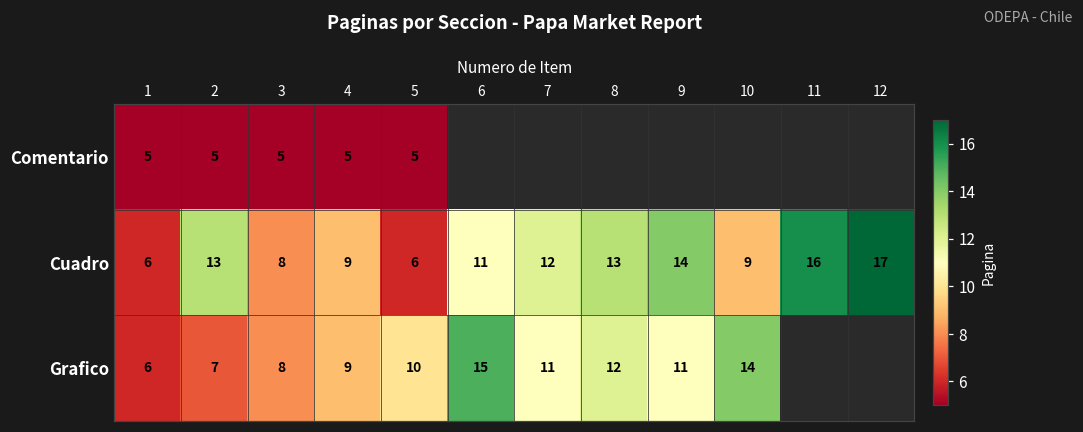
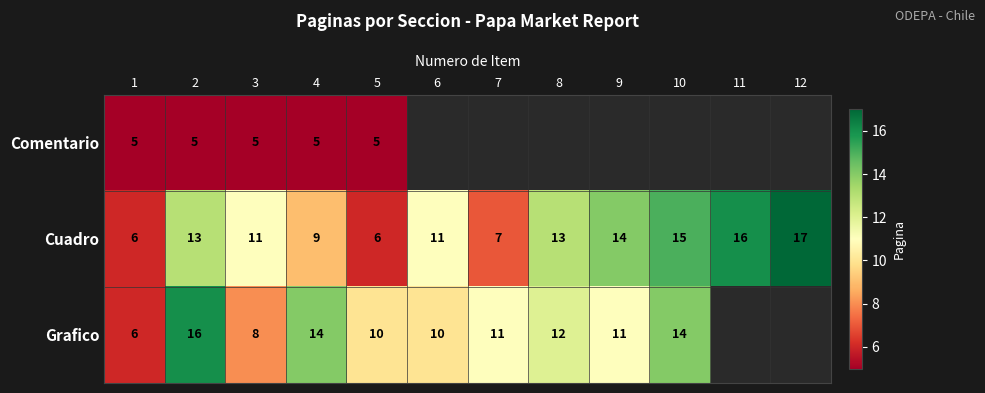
Cuadro, 3: 8 -> 11
Cuadro, 7: 12 -> 7
Cuadro, 10: 9 -> 15
Grafico, 2: 7 -> 16
Grafico, 4: 9 -> 14
Grafico, 6: 15 -> 10
